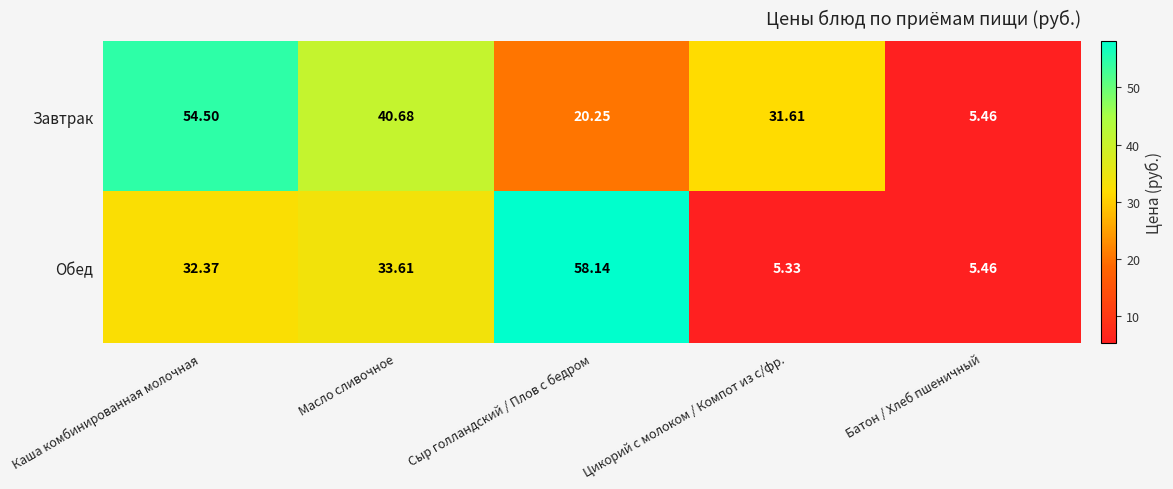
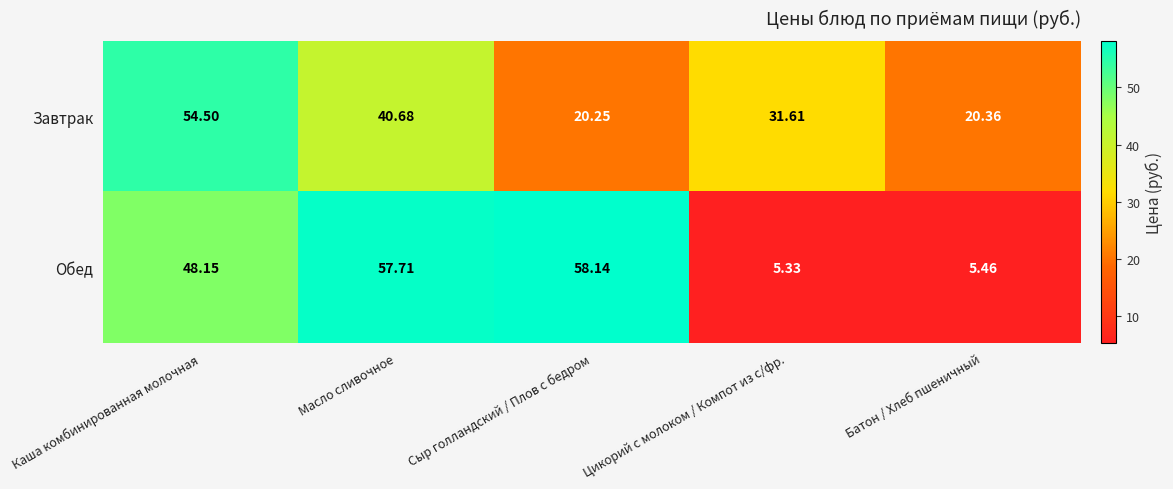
Завтрак, Батон / Хлеб пшеничный: 5.46 -> 20.36
Обед, Каша комбинированная молочная: 32.37 -> 48.15
Обед, Масло сливочное: 33.61 -> 57.71
